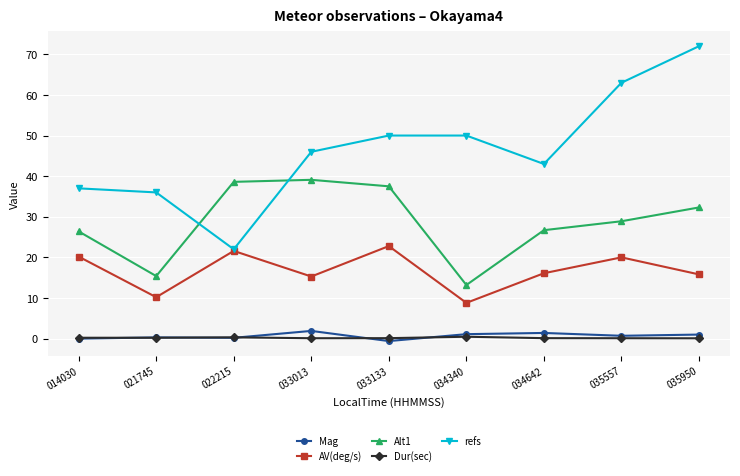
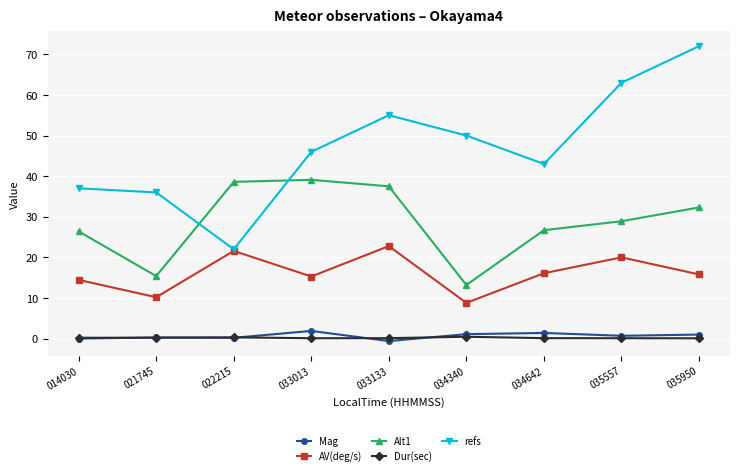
AV(deg/s), 014030: 20 -> 14
refs, 033133: 50 -> 55
